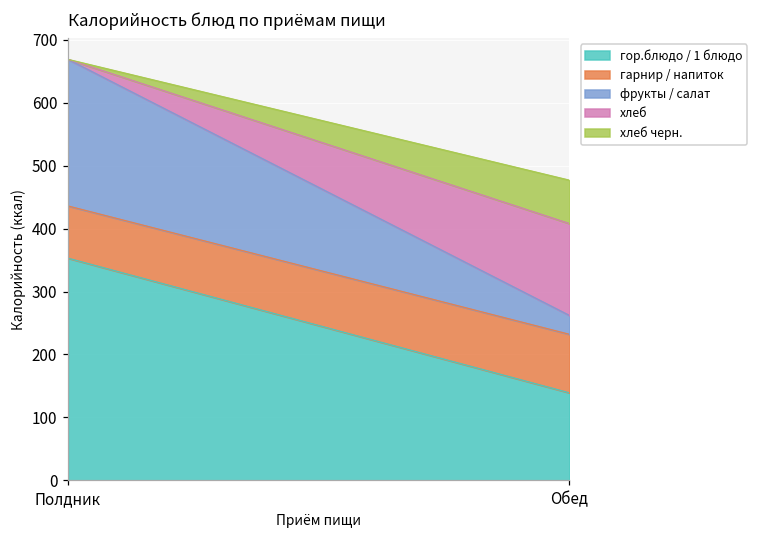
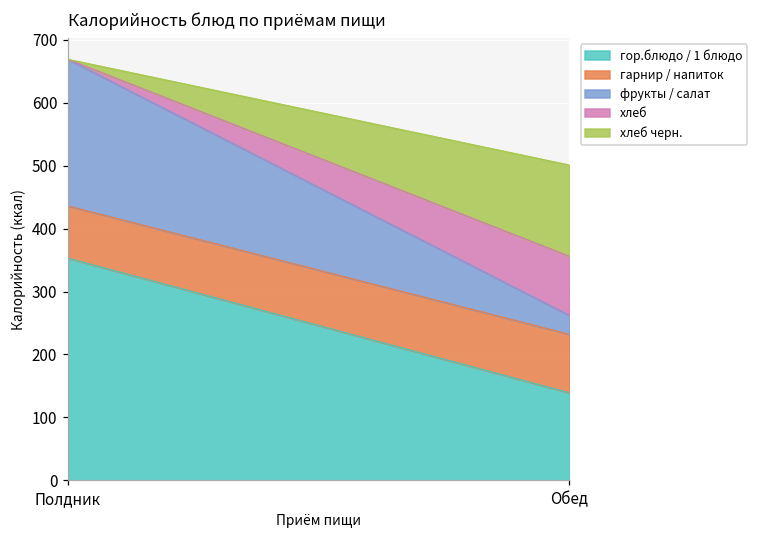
хлеб, Обед: 150 -> 90
хлеб черн., Обед: 70 -> 150
